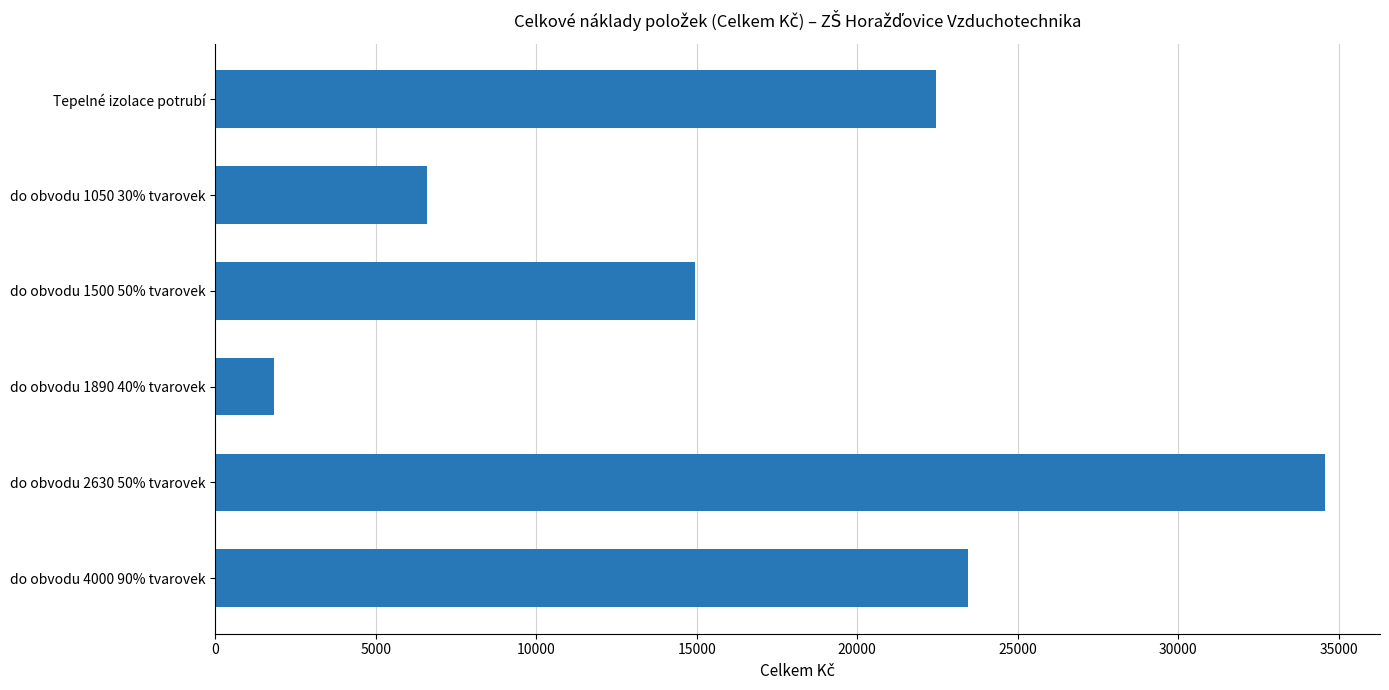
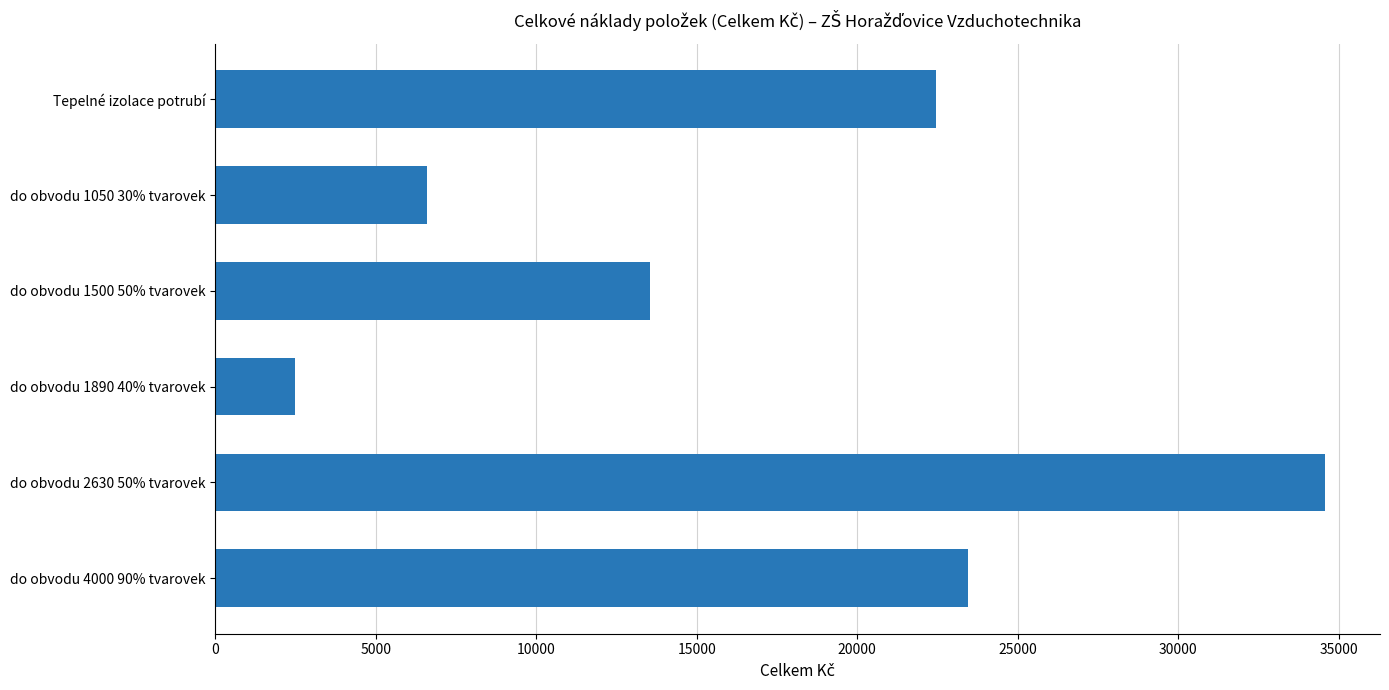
do obvodu 1500 50% tvarovek: 15000 -> 13500
do obvodu 1890 40% tvarovek: 1800 -> 2500
